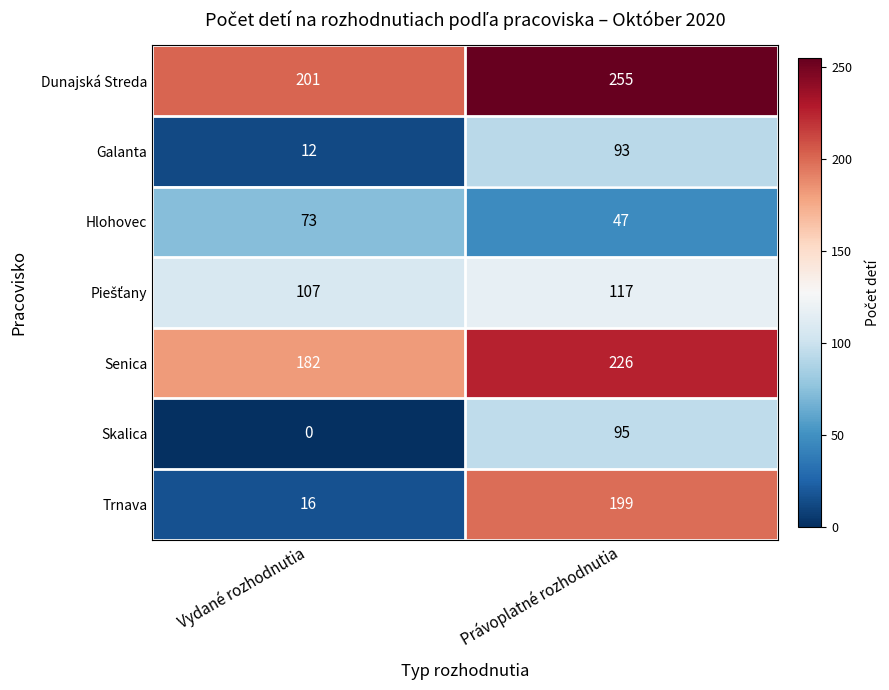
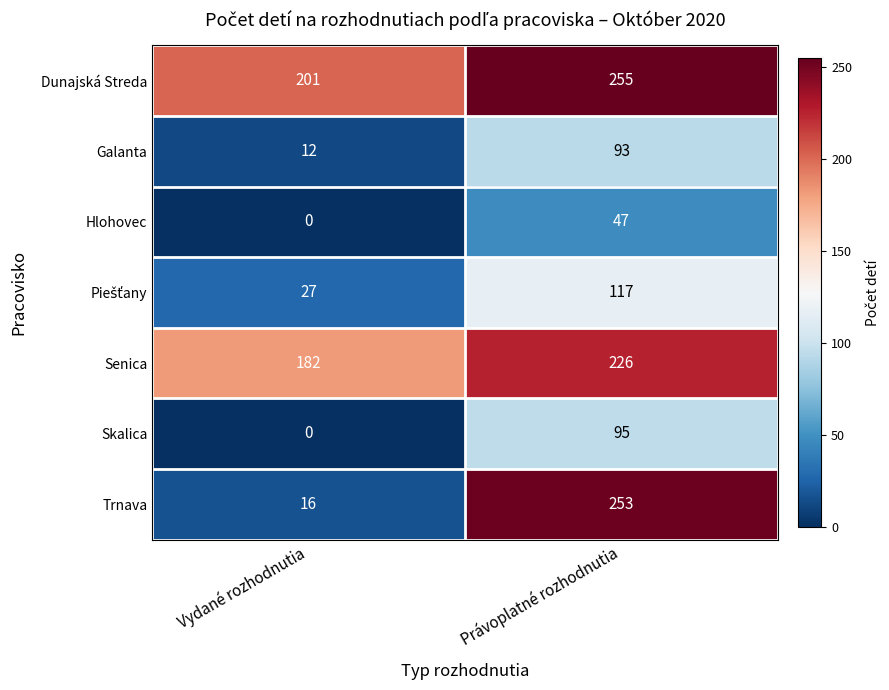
Hlohovec, Vydané rozhodnutia: 73 -> 0
Piešťany, Vydané rozhodnutia: 107 -> 27
Trnava, Právoplatné rozhodnutia: 199 -> 253
